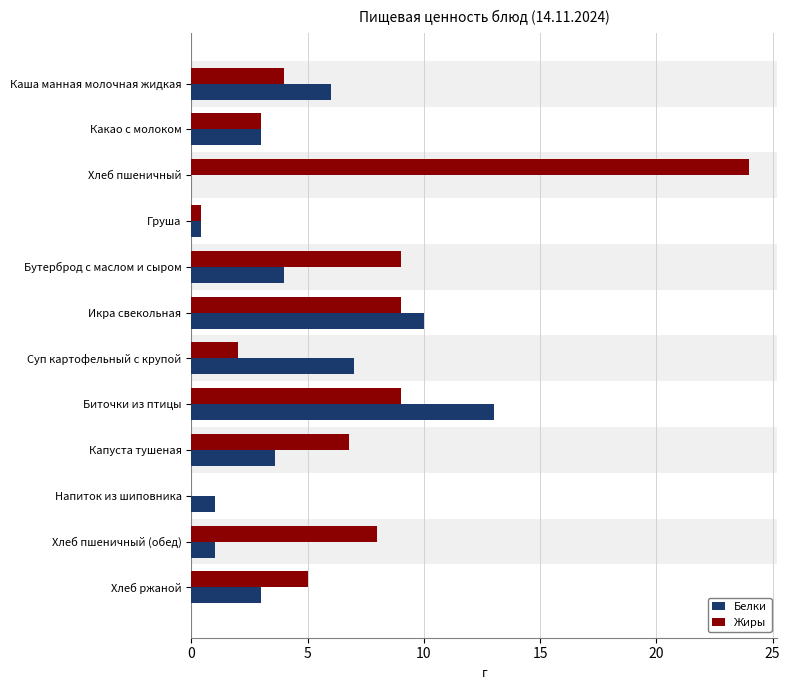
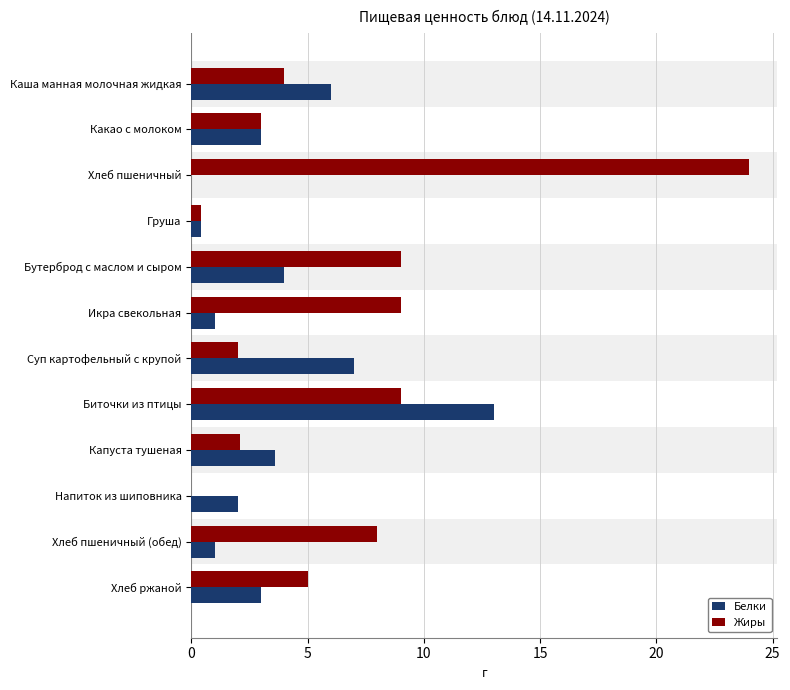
Белки, Икра свекольная: 10 -> 1
Жиры, Капуста тушеная: 6.8 -> 2.1
Белки, Напиток из шиповника: 1 -> 2
